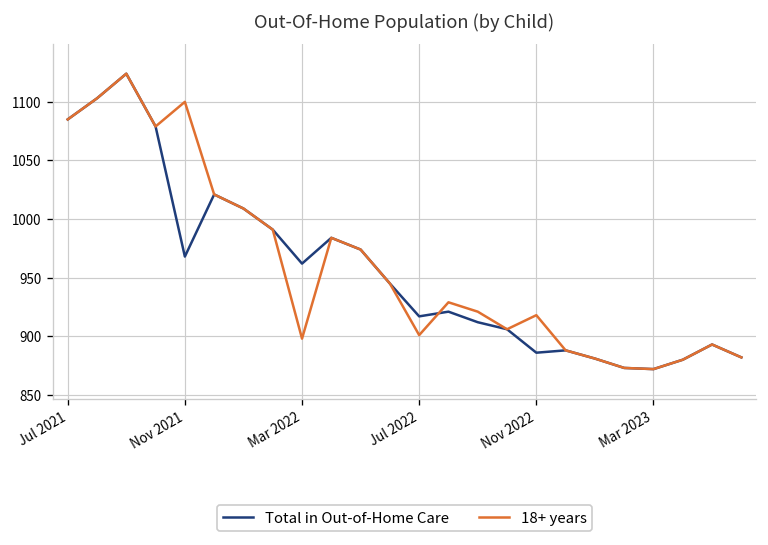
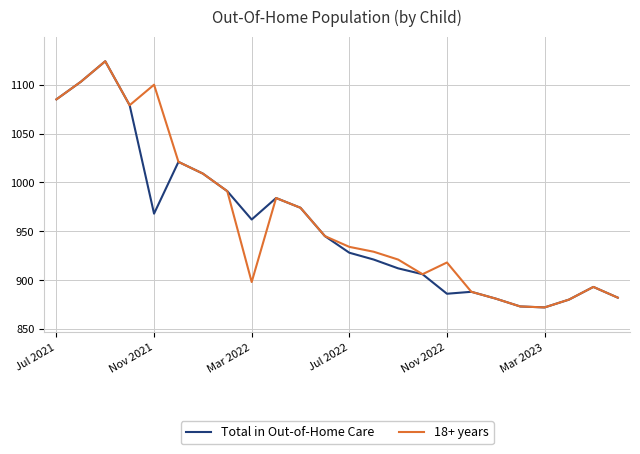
Total in Out-of-Home Care, Jul 2022: 920 -> 930
18+ years, Jul 2022: 900 -> 930
